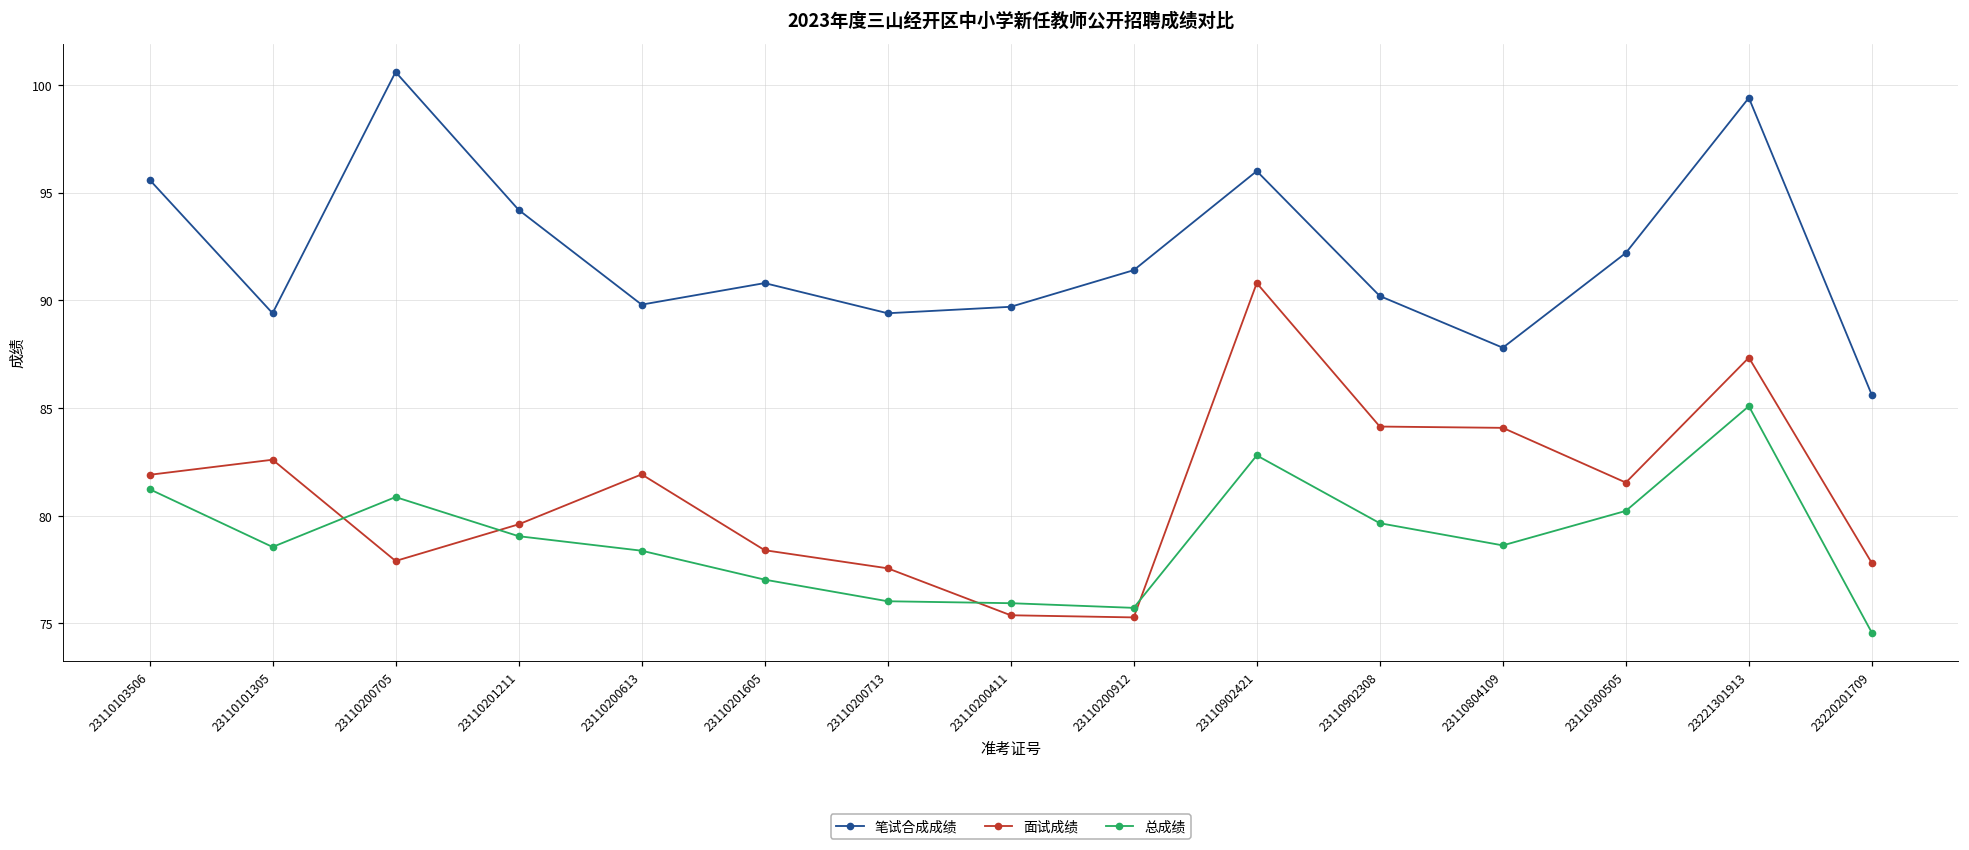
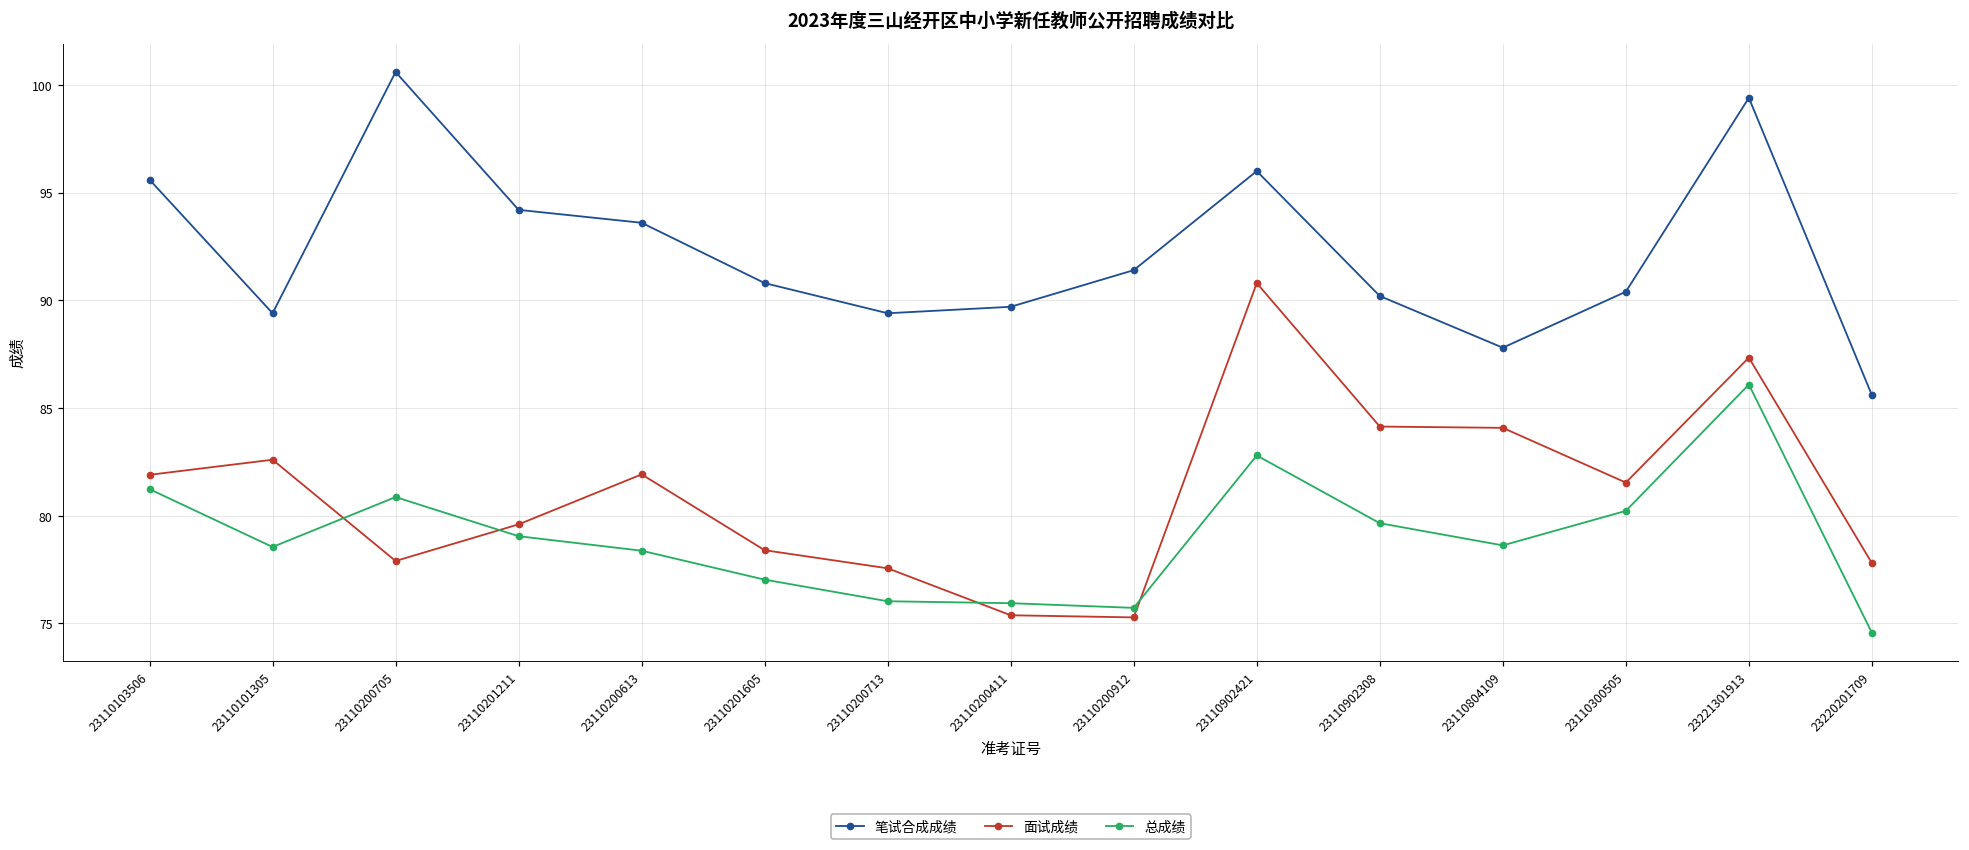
笔试合成成绩, 23110200613: 89.8 -> 93.6
笔试合成成绩, 23110300505: 92.2 -> 90.4
总成绩, 23221301913: 85.1 -> 86.1
